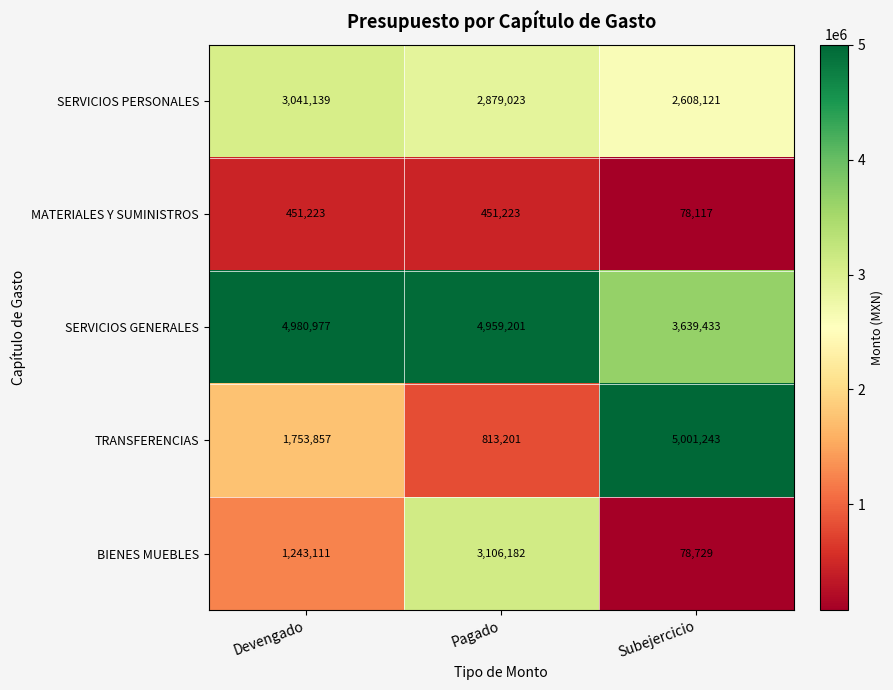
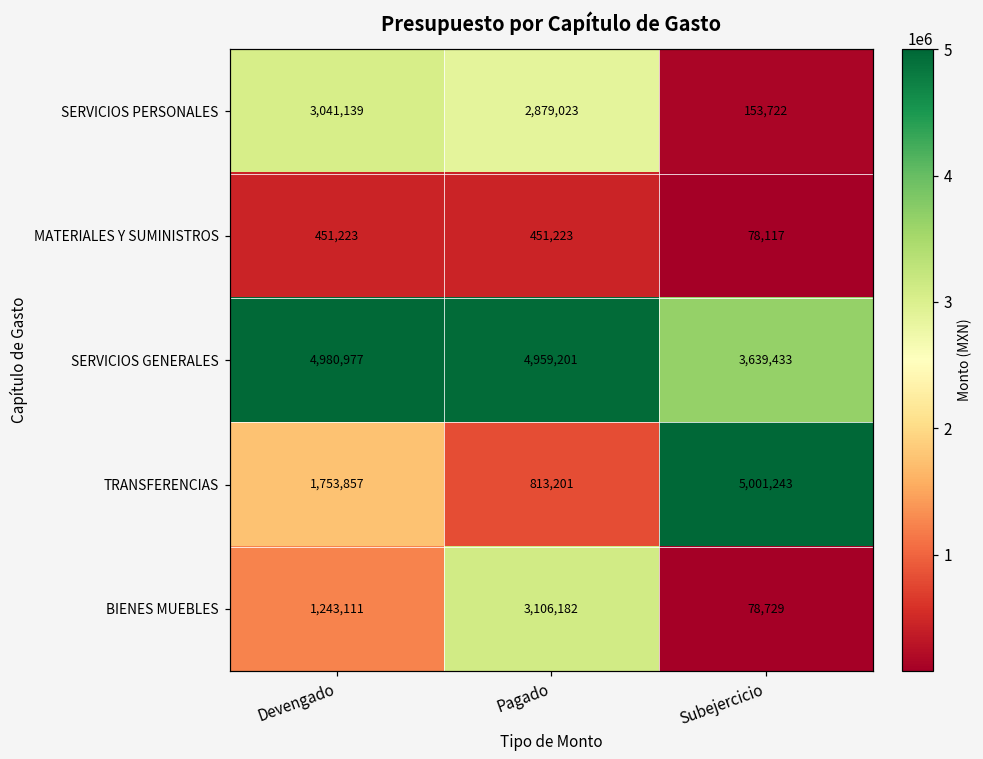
SERVICIOS PERSONALES, Subejercicio: 2,608,121 -> 153,722
